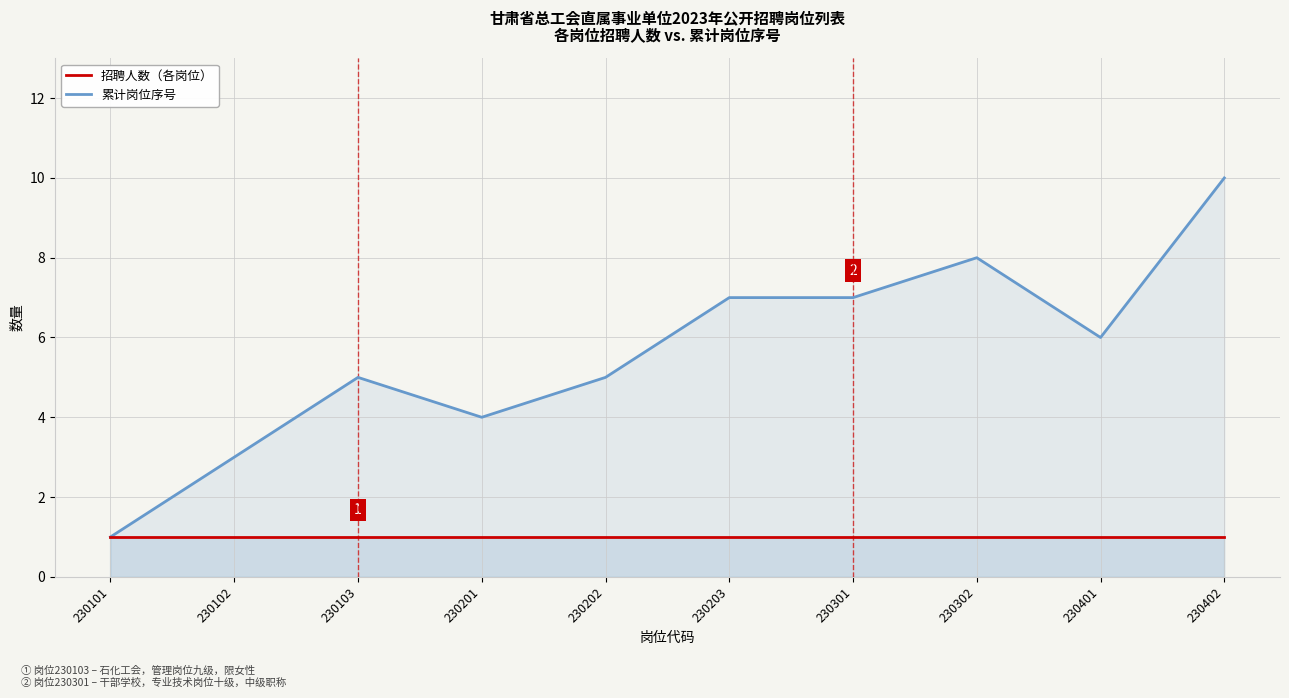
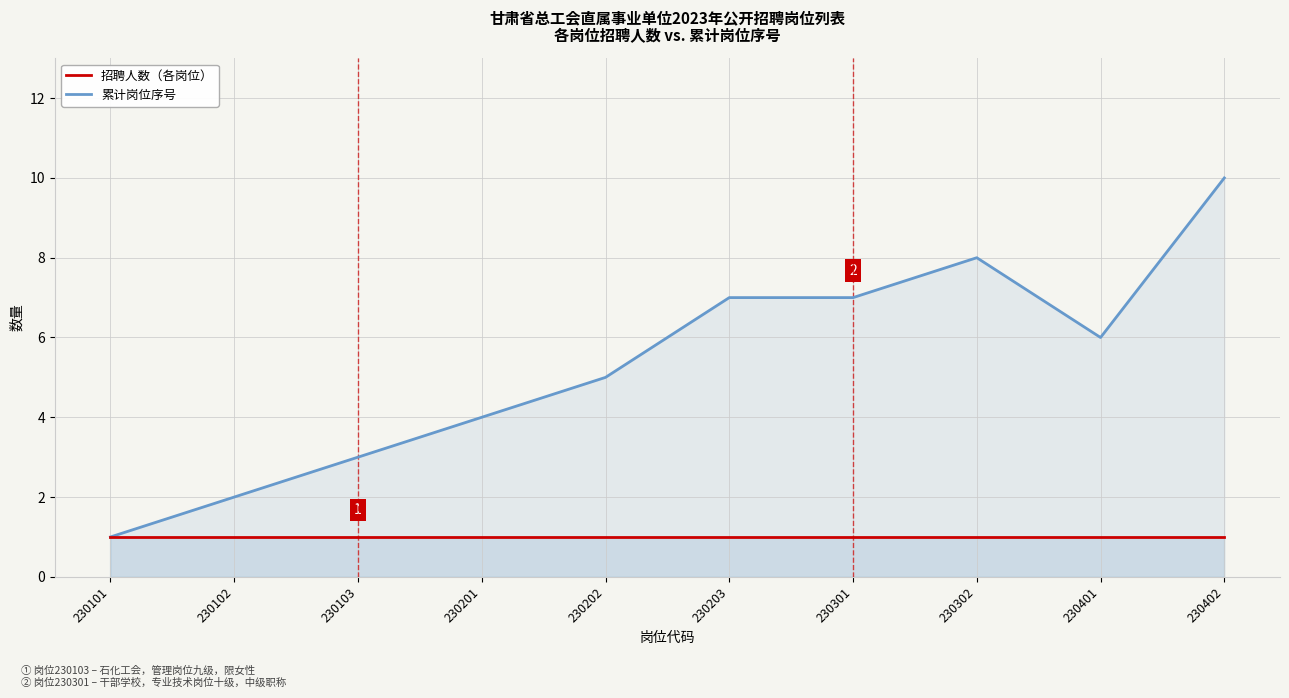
累计岗位序号, 230102: 3 -> 2
累计岗位序号, 230103: 5 -> 3
